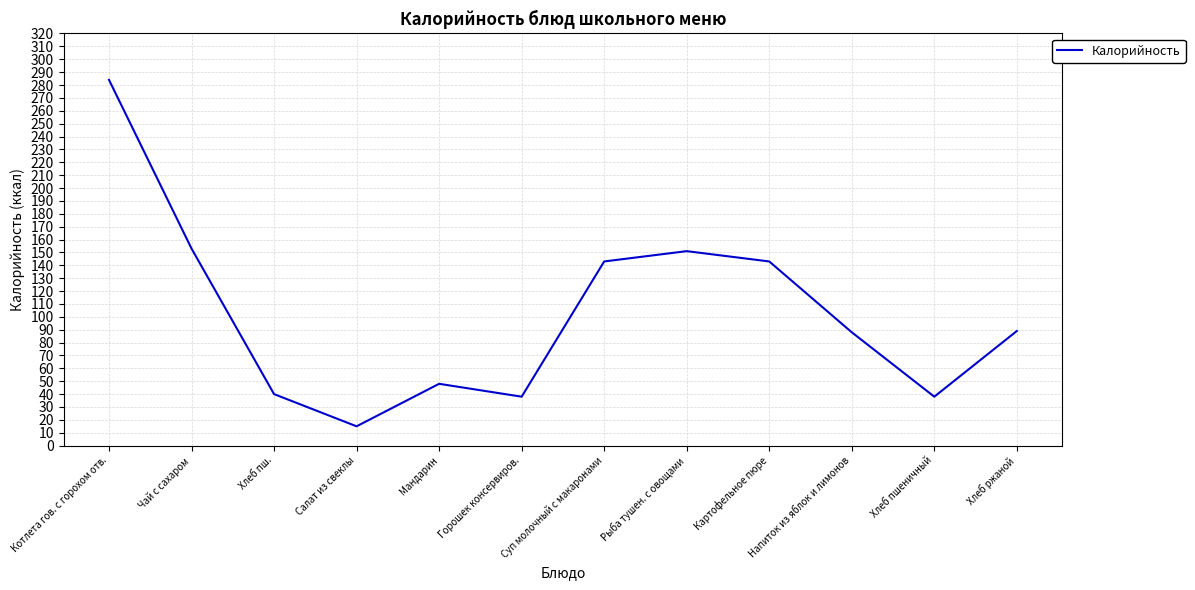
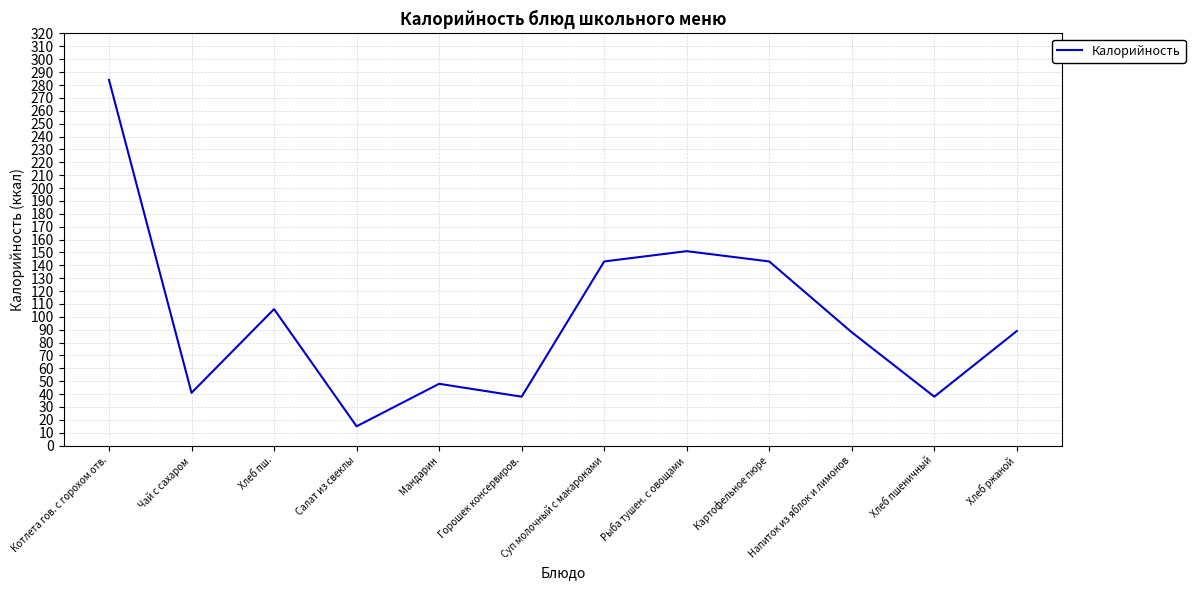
Чай с сахаром: 153 -> 41
Хлеб пш.: 40 -> 106
